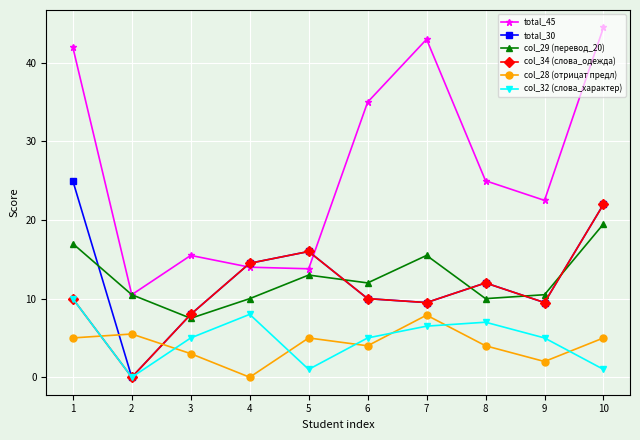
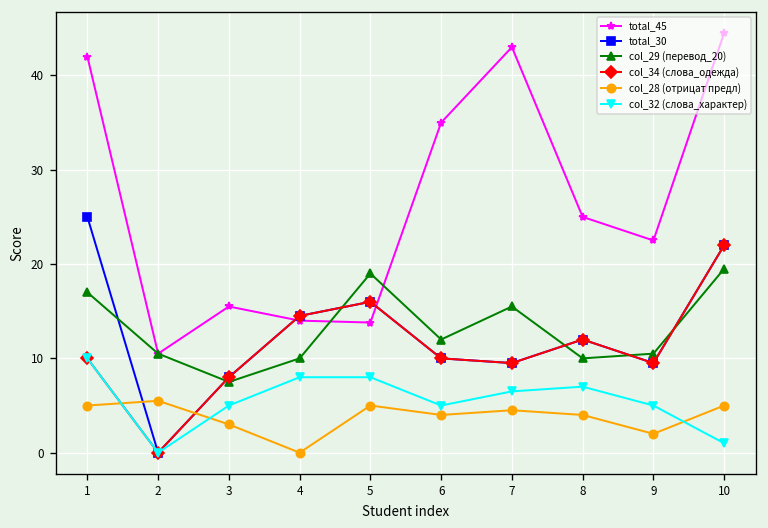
col_29 (перевод_20), 5: 13 -> 19
col_32 (слова_характер), 5: 1 -> 8
col_28 (отрицат предл), 7: 8 -> 5
